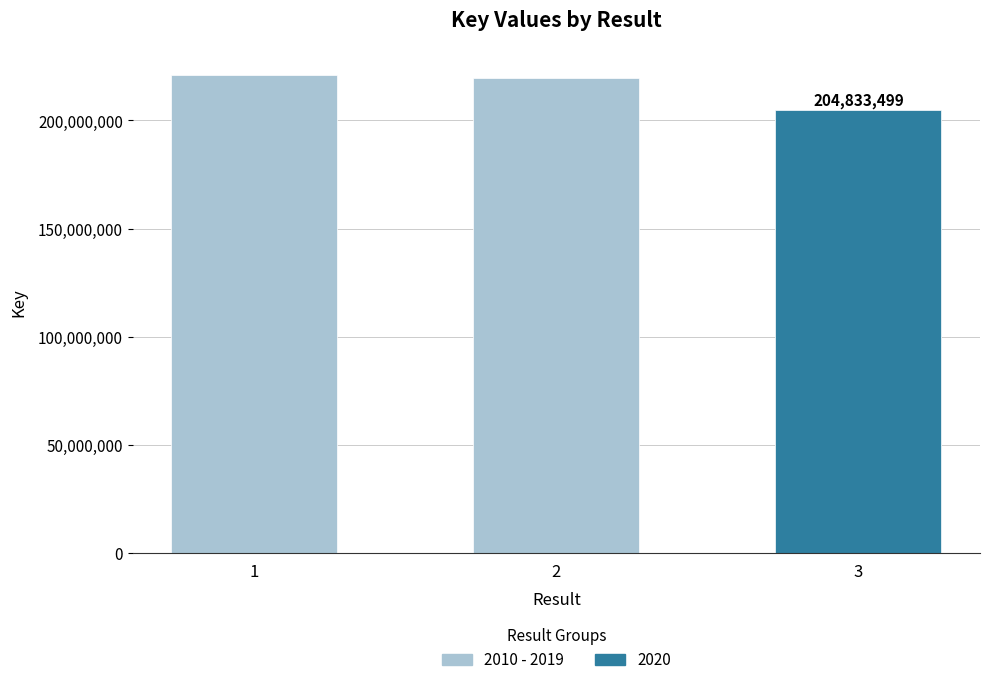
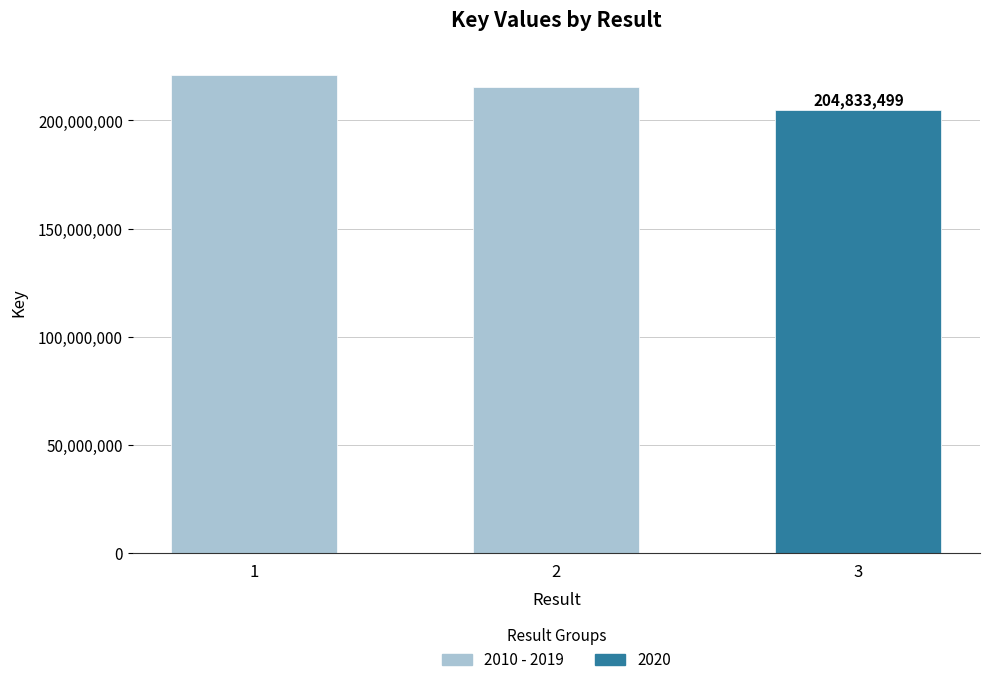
2010 - 2019, 2: 220,000,000 -> 215,000,000
